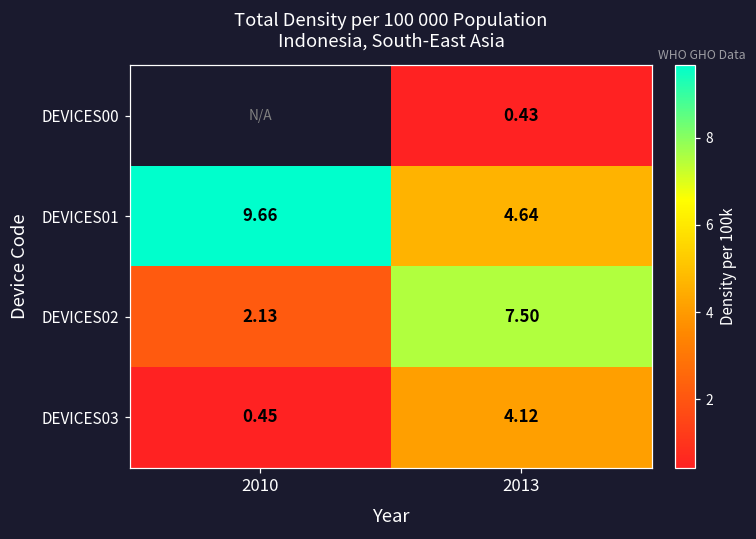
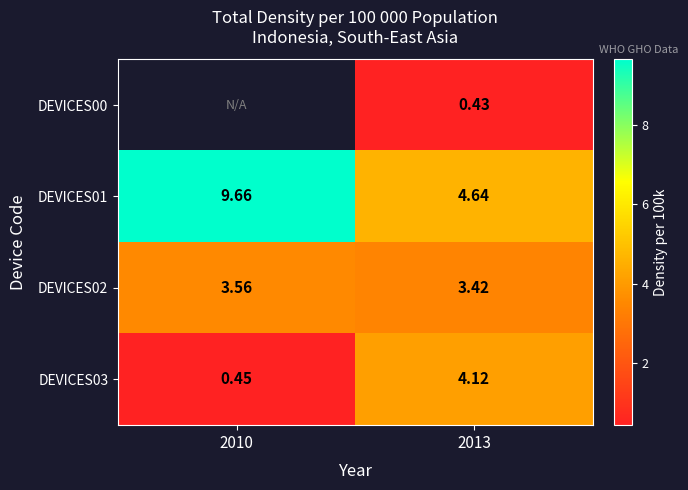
DEVICES02, 2010: 2.13 -> 3.56
DEVICES02, 2013: 7.50 -> 3.42
